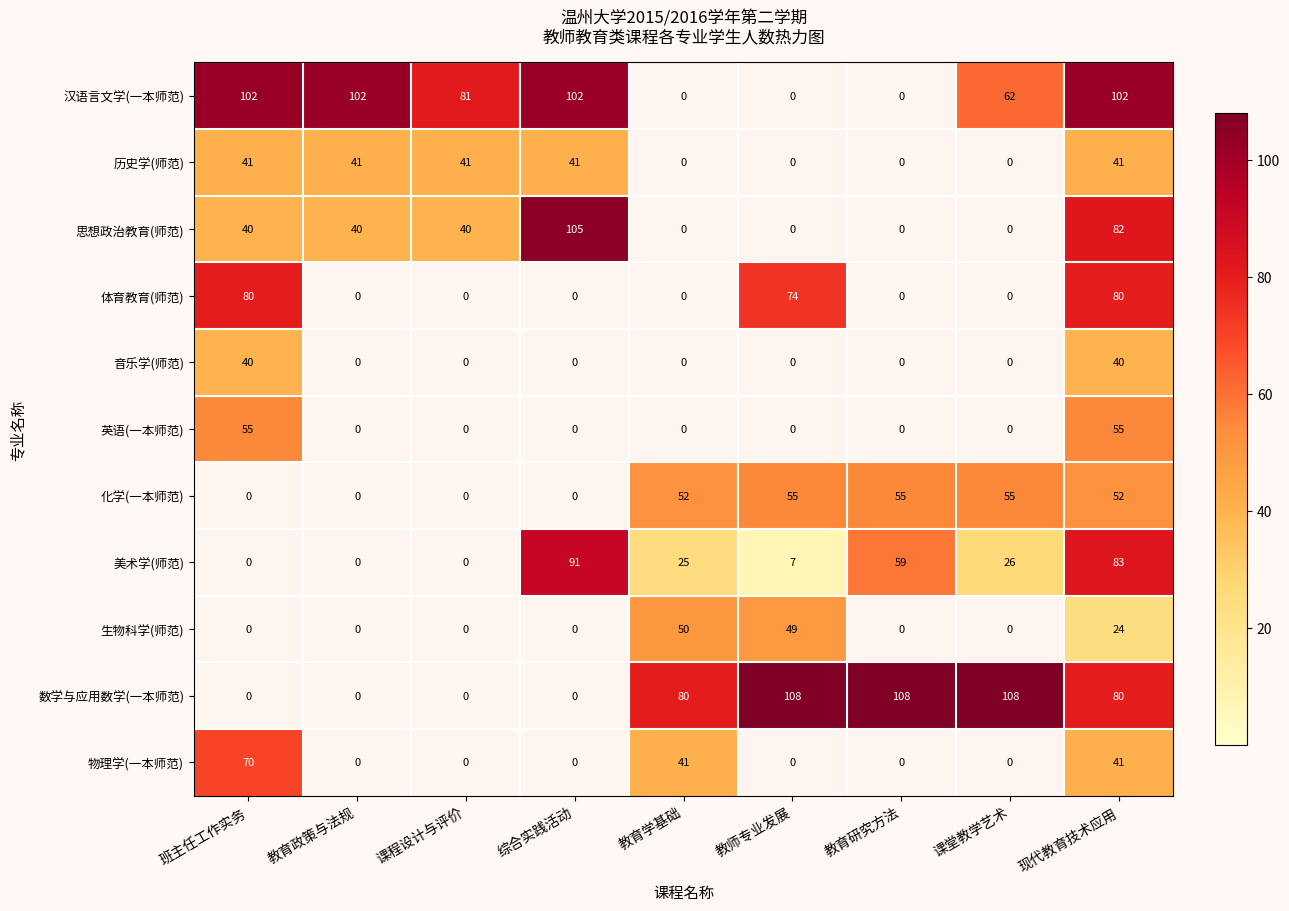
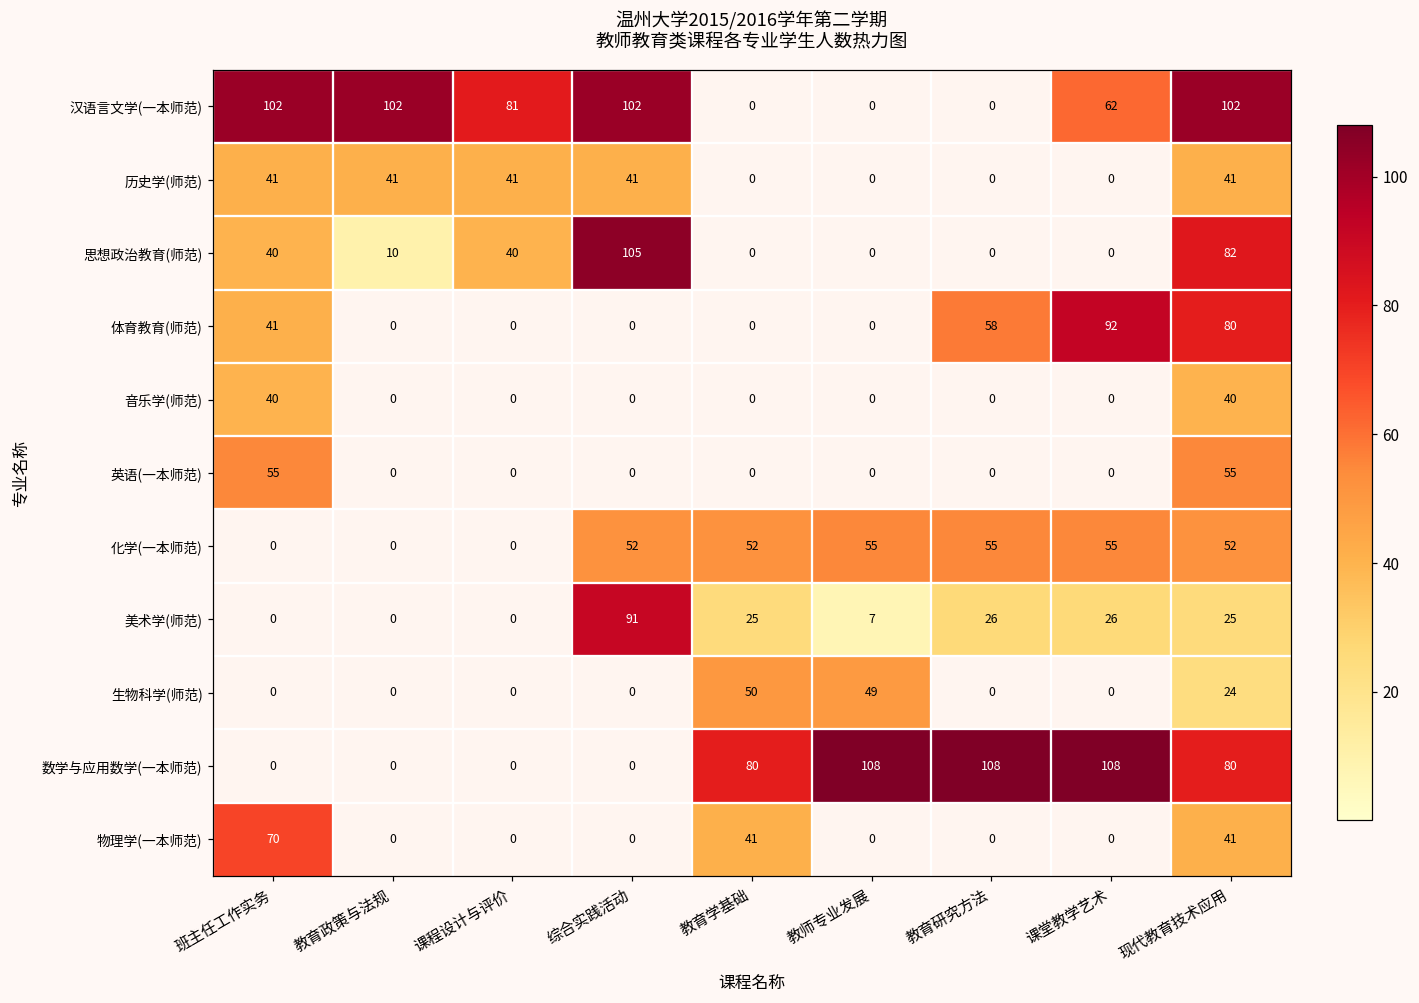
思想政治教育(师范), 教育政策与法规: 40 -> 10
体育教育(师范), 班主任工作实务: 80 -> 41
体育教育(师范), 教师专业发展: 74 -> 0
体育教育(师范), 教育研究方法: 0 -> 58
体育教育(师范), 课堂教学艺术: 0 -> 92
化学(一本师范), 综合实践活动: 0 -> 52
美术学(师范), 教育研究方法: 59 -> 26
美术学(师范), 现代教育技术应用: 83 -> 25
